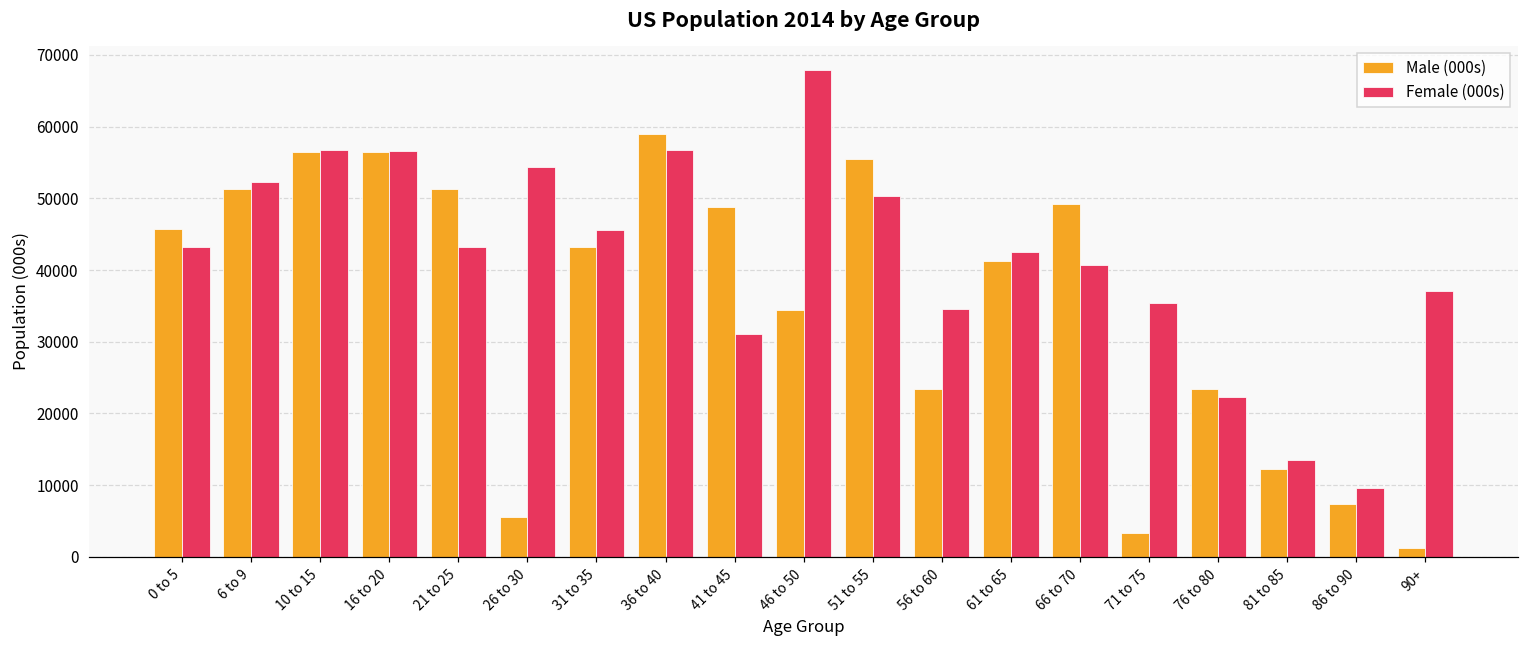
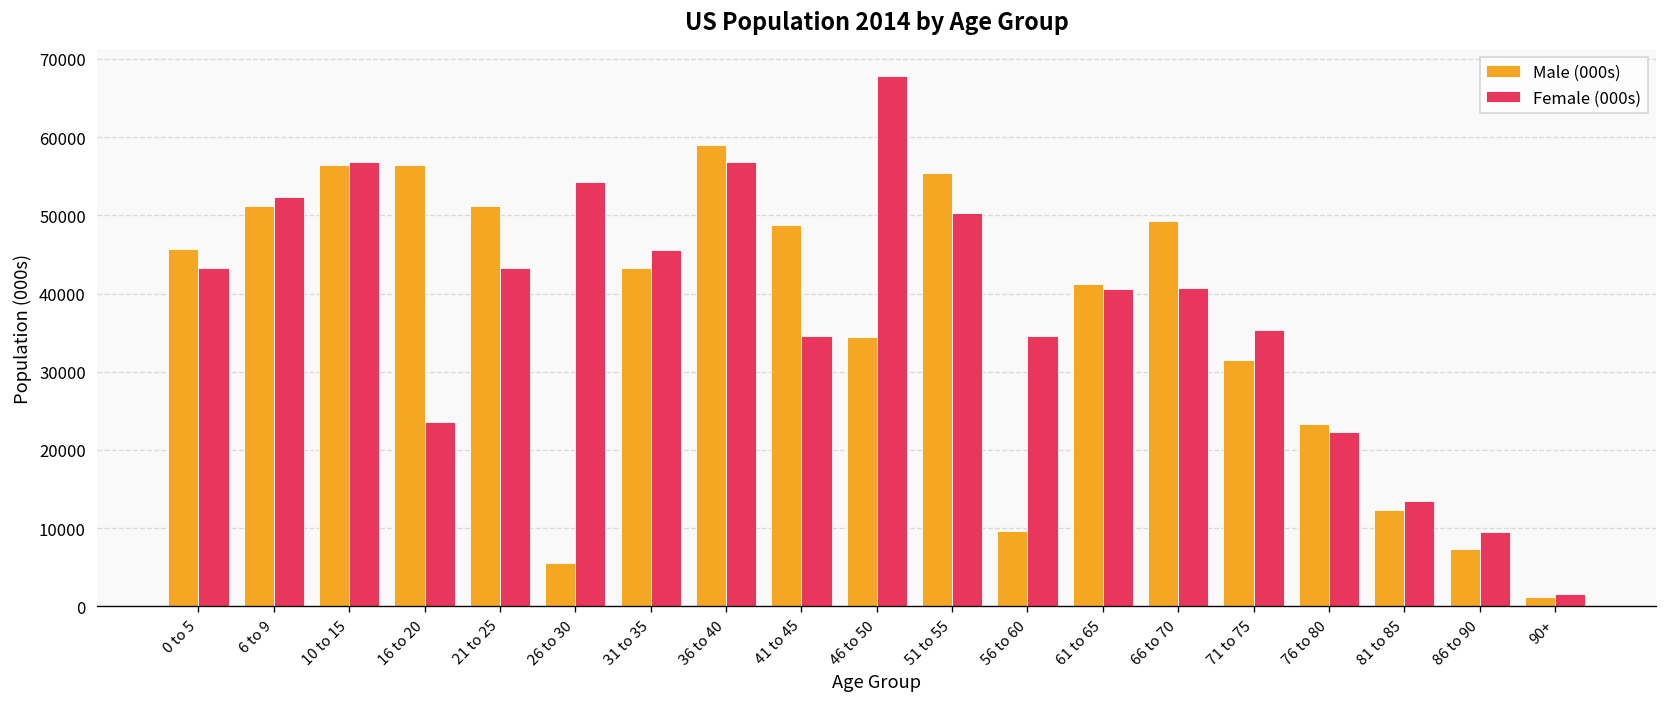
Female (000s), 16 to 20: 57000 -> 24000
Female (000s), 41 to 45: 31000 -> 35000
Male (000s), 56 to 60: 23000 -> 10000
Female (000s), 61 to 65: 43000 -> 41000
Male (000s), 71 to 75: 3000 -> 31000
Female (000s), 90+: 37000 -> 2000
